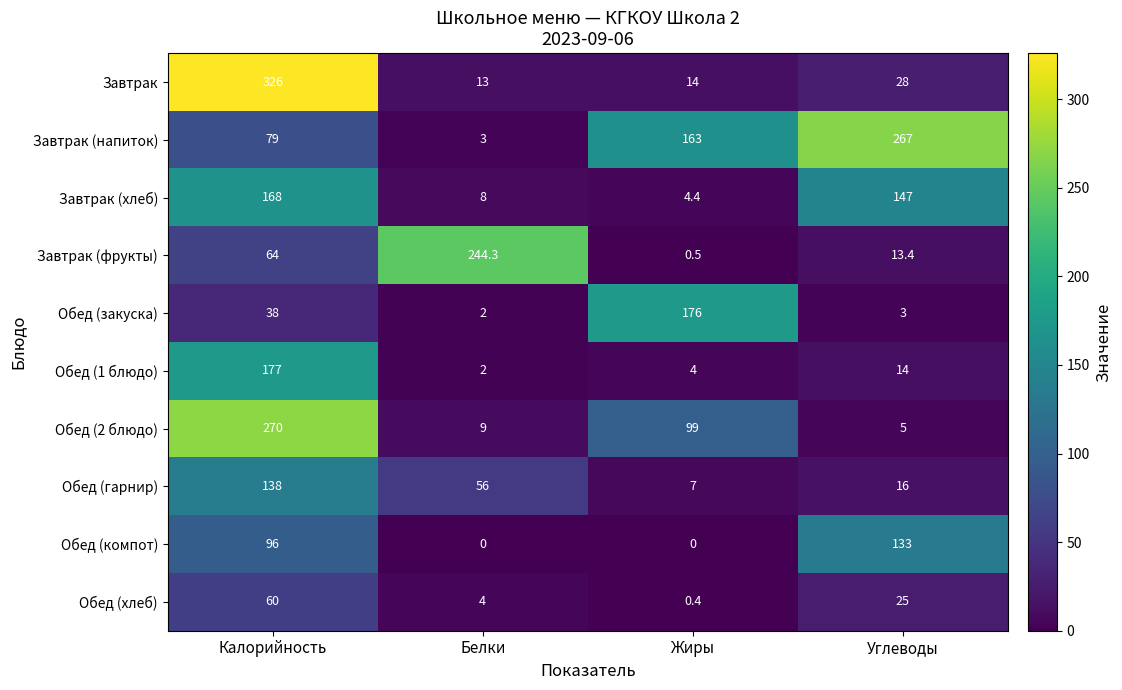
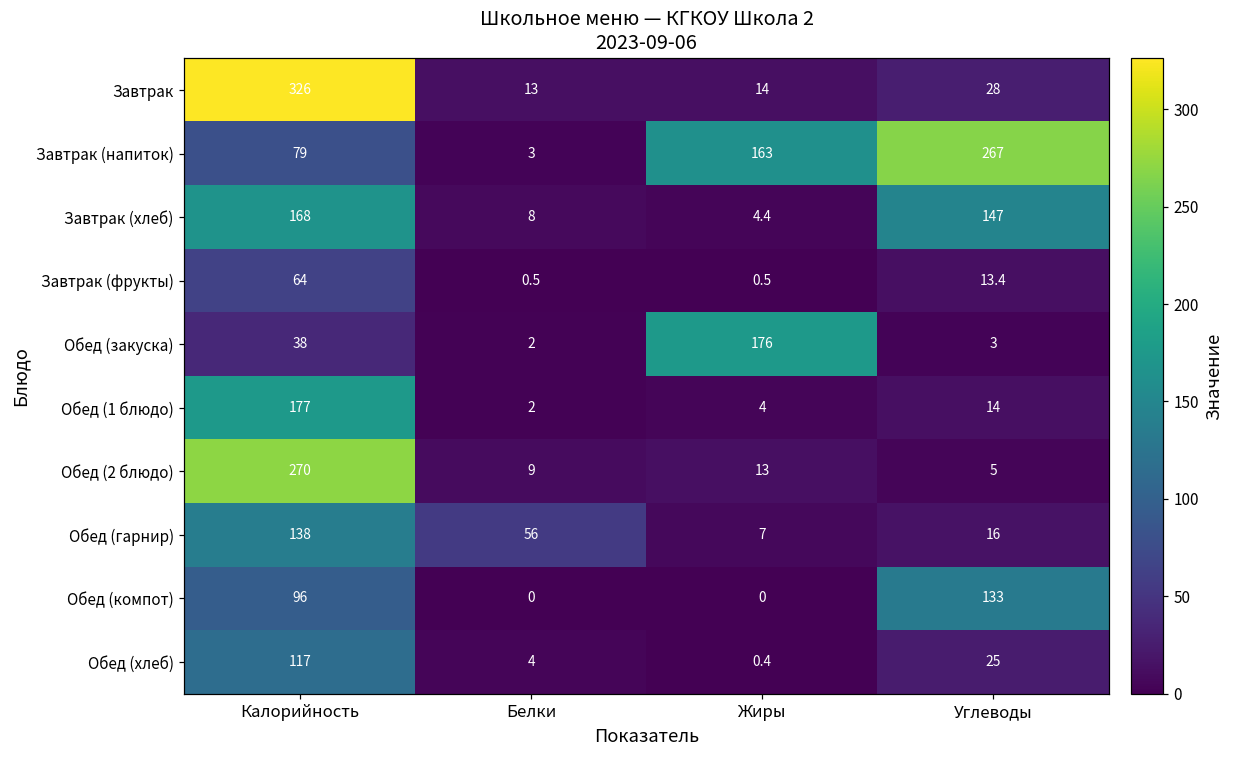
Завтрак (фрукты), Белки: 244.3 -> 0.5
Обед (2 блюдо), Жиры: 99 -> 13
Обед (хлеб), Калорийность: 60 -> 117
